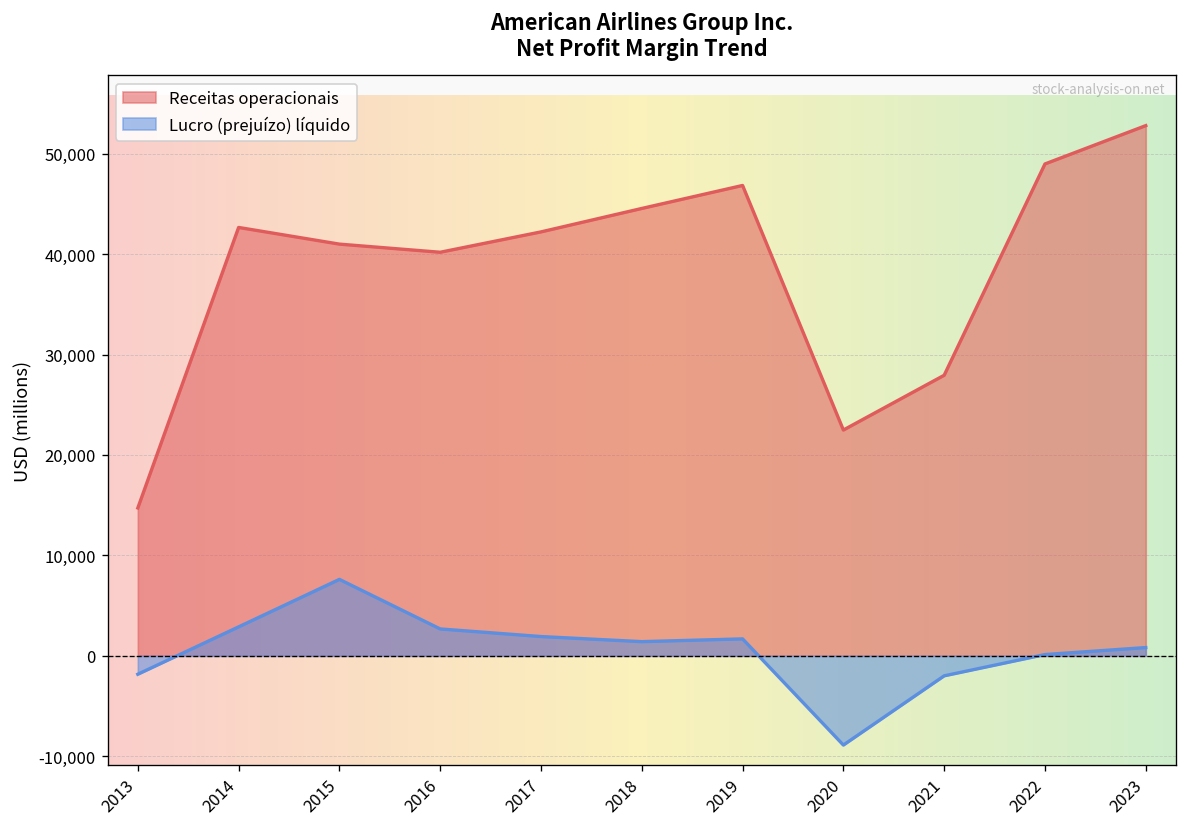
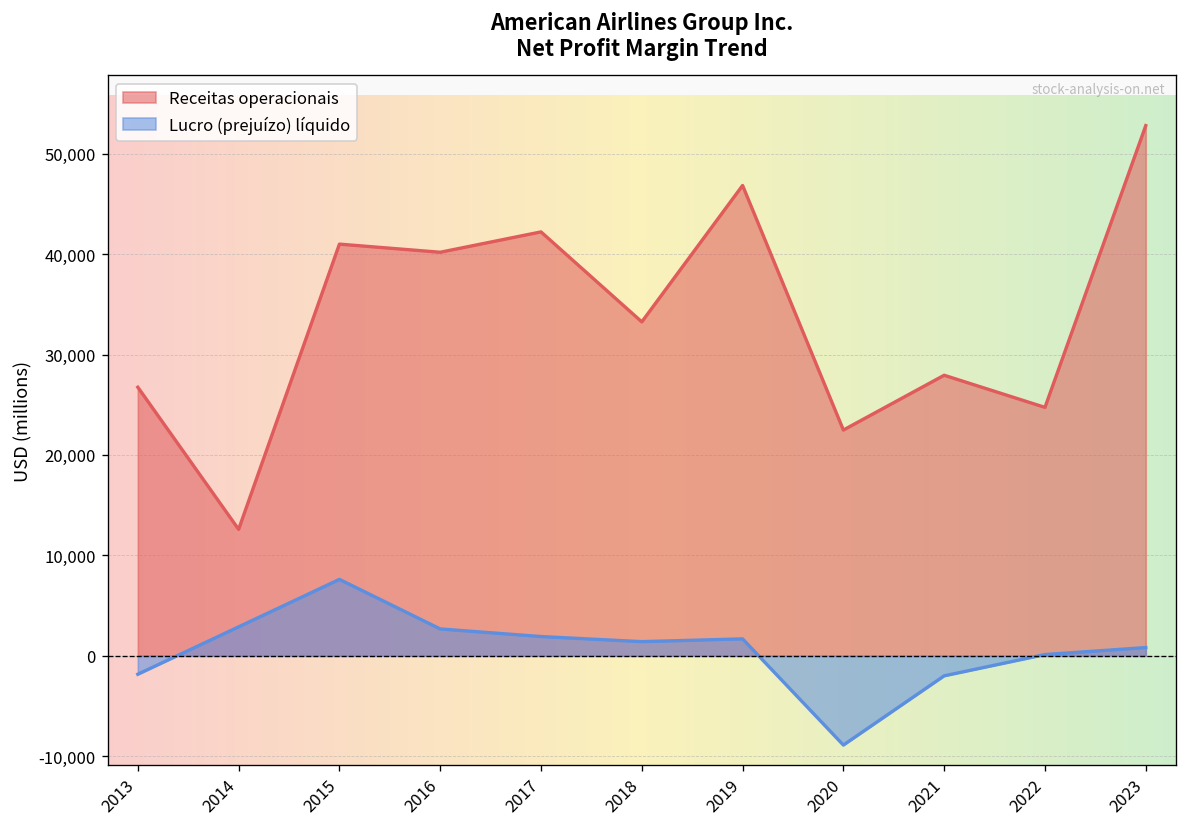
Receitas operacionais, 2013: 15,000 -> 27,000
Receitas operacionais, 2014: 43,000 -> 13,000
Receitas operacionais, 2018: 45,000 -> 33,000
Receitas operacionais, 2022: 49,000 -> 25,000
